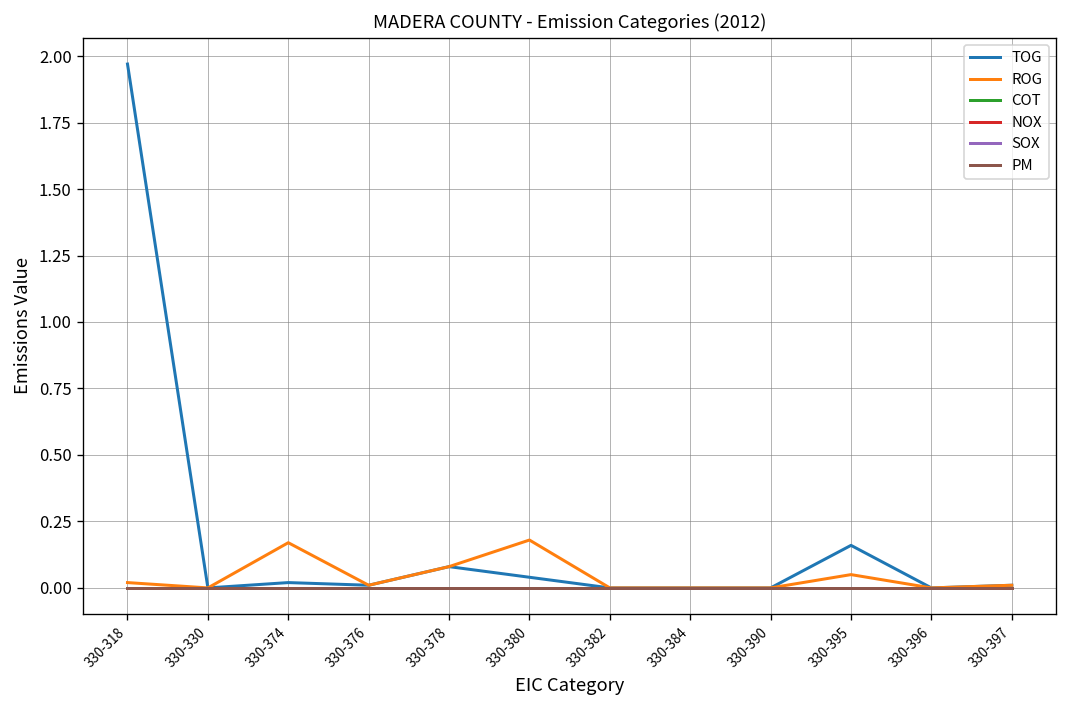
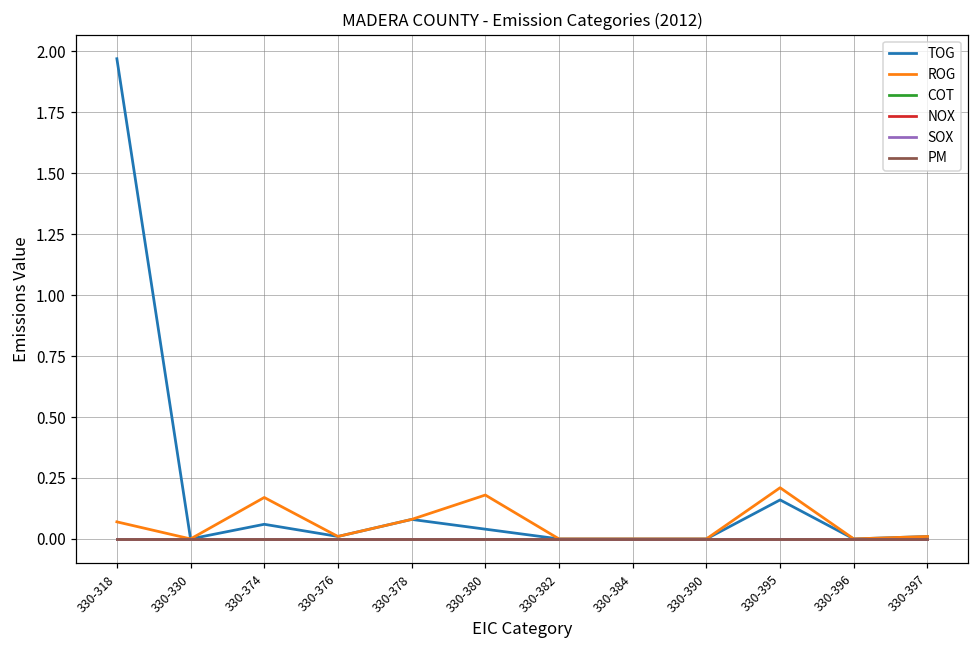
ROG, 330-318: 0.02 -> 0.07
TOG, 330-374: 0.02 -> 0.06
ROG, 330-395: 0.05 -> 0.21
